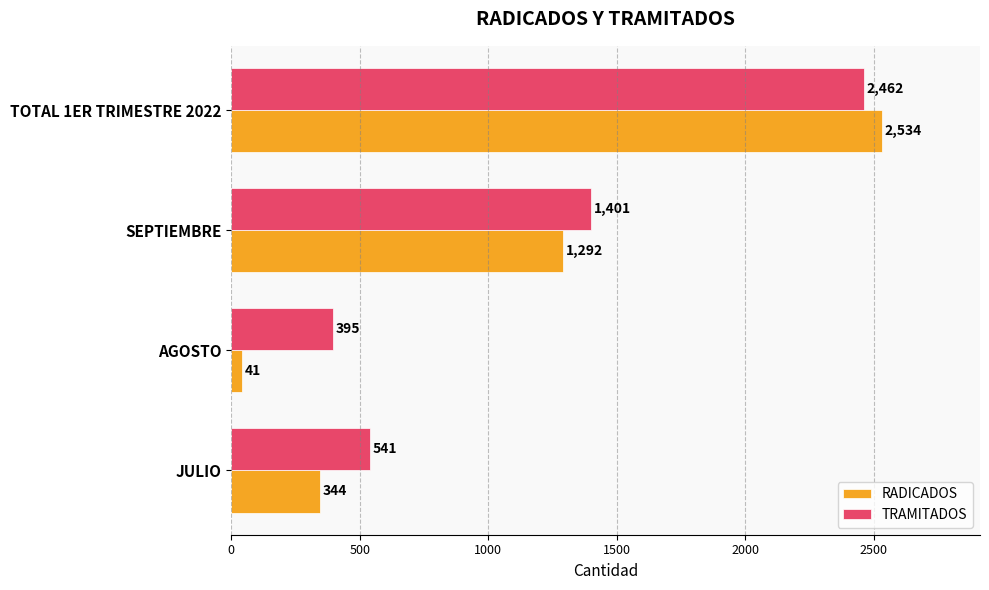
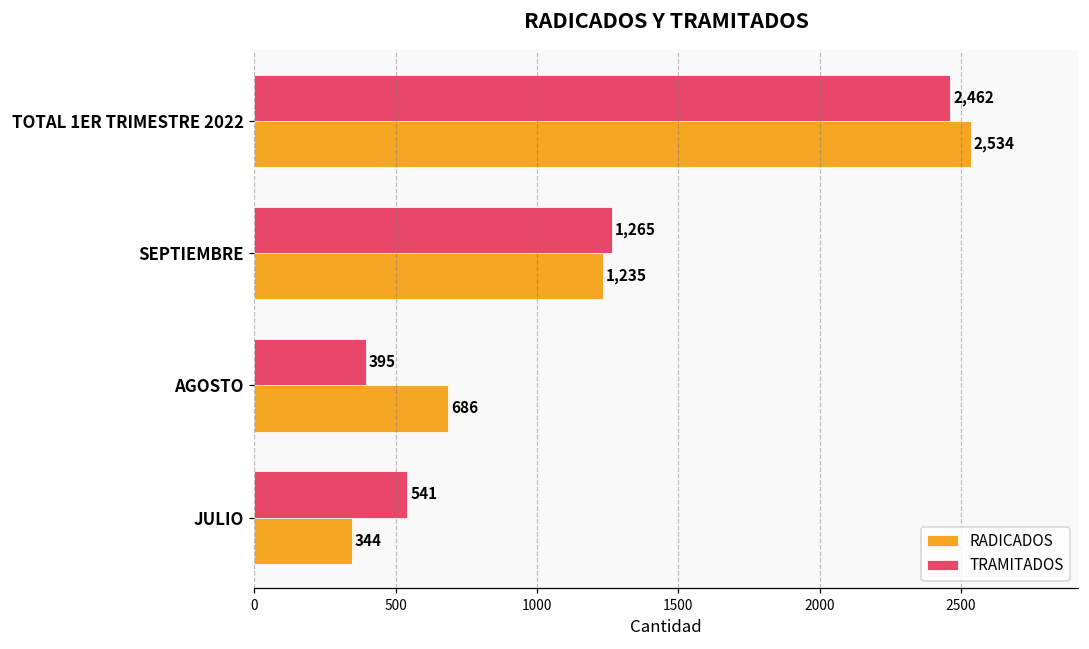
TRAMITADOS, SEPTIEMBRE: 1,401 -> 1,265
RADICADOS, SEPTIEMBRE: 1,292 -> 1,235
RADICADOS, AGOSTO: 41 -> 686
